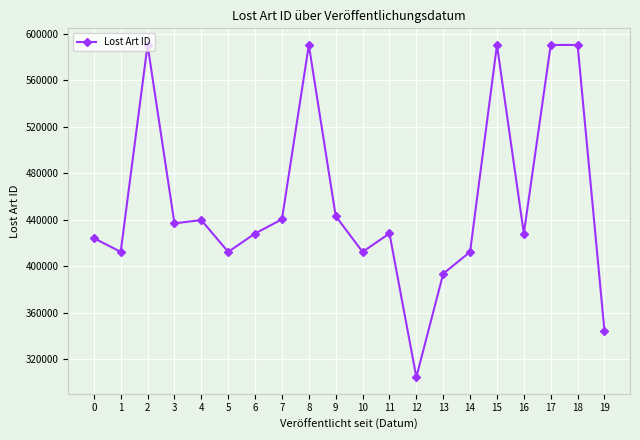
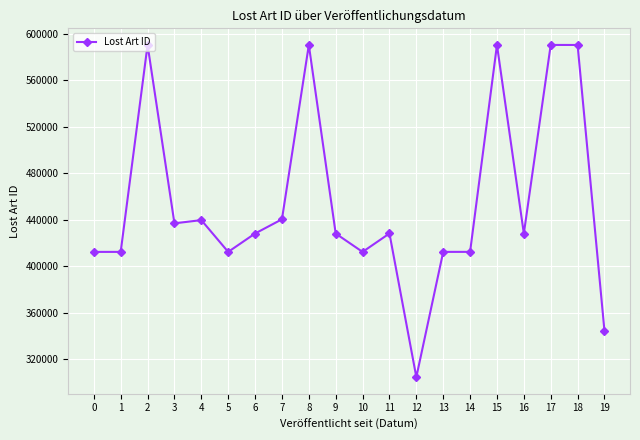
0: 424000 -> 412000
9: 443000 -> 428000
13: 394000 -> 412000
